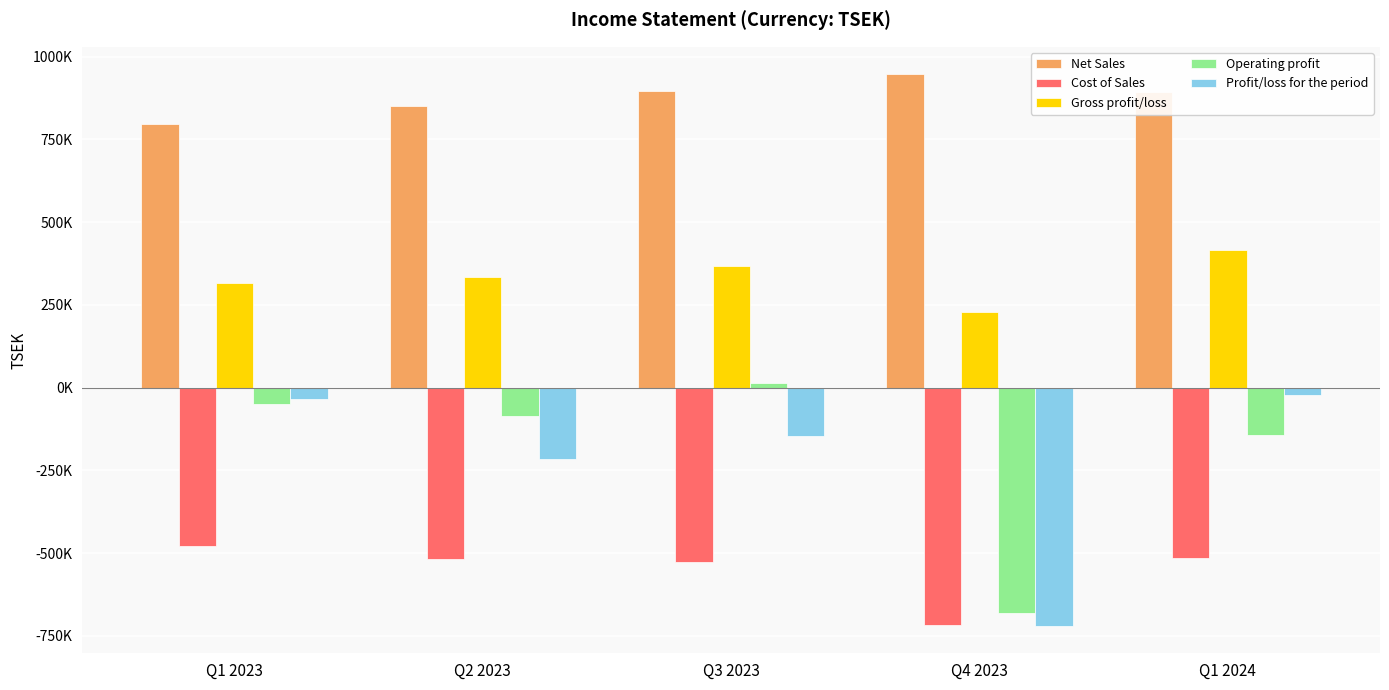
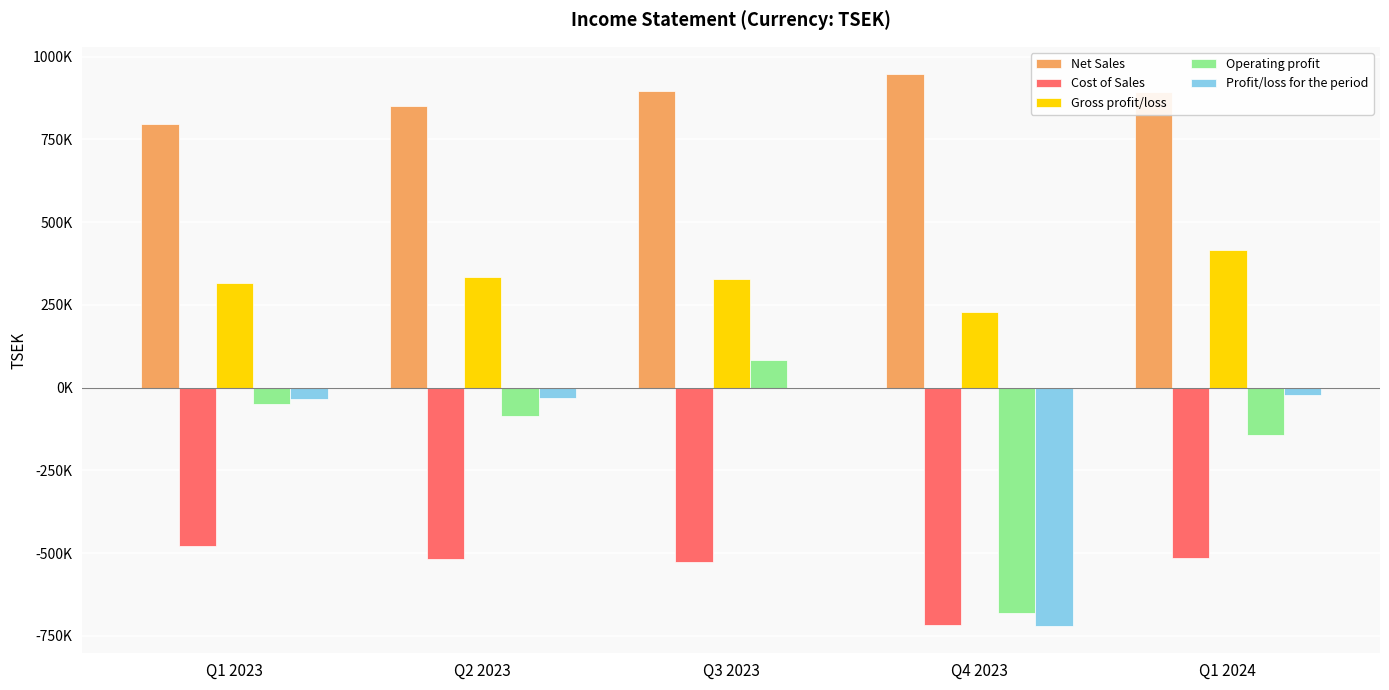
Profit/loss for the period, Q2 2023: -220000 -> -30000
Gross profit/loss, Q3 2023: 370000 -> 330000
Operating profit, Q3 2023: 20000 -> 80000
Profit/loss for the period, Q3 2023: -150000 -> 0
